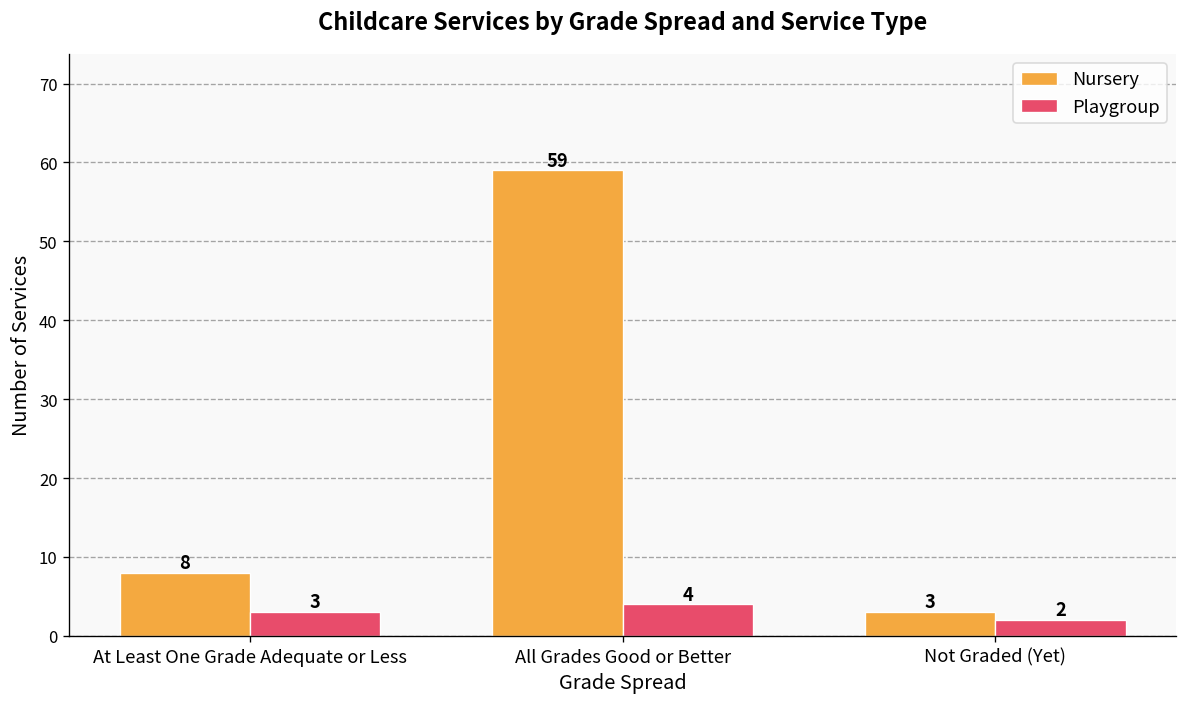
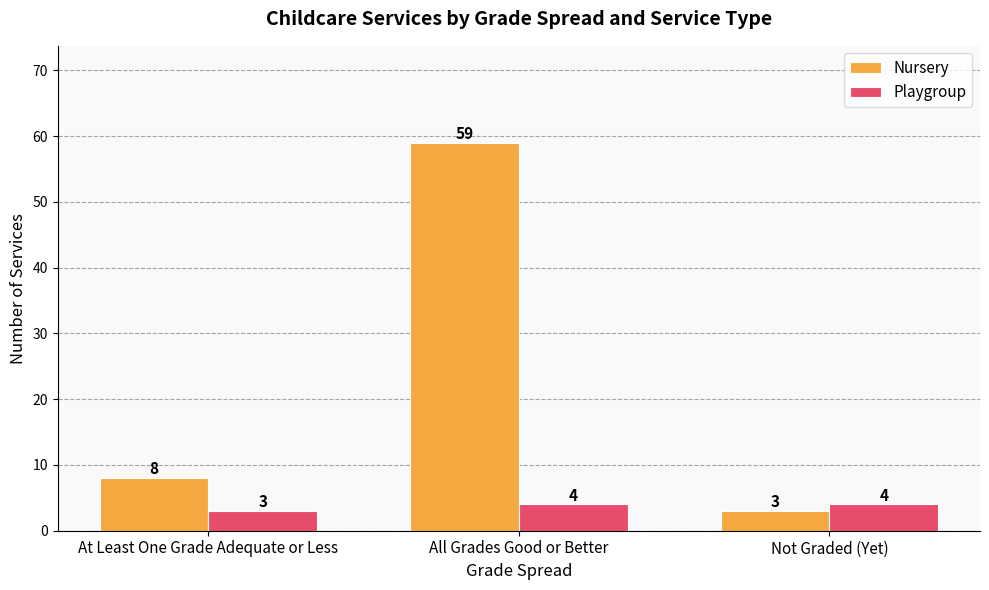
Playgroup, Not Graded (Yet): 2 -> 4
